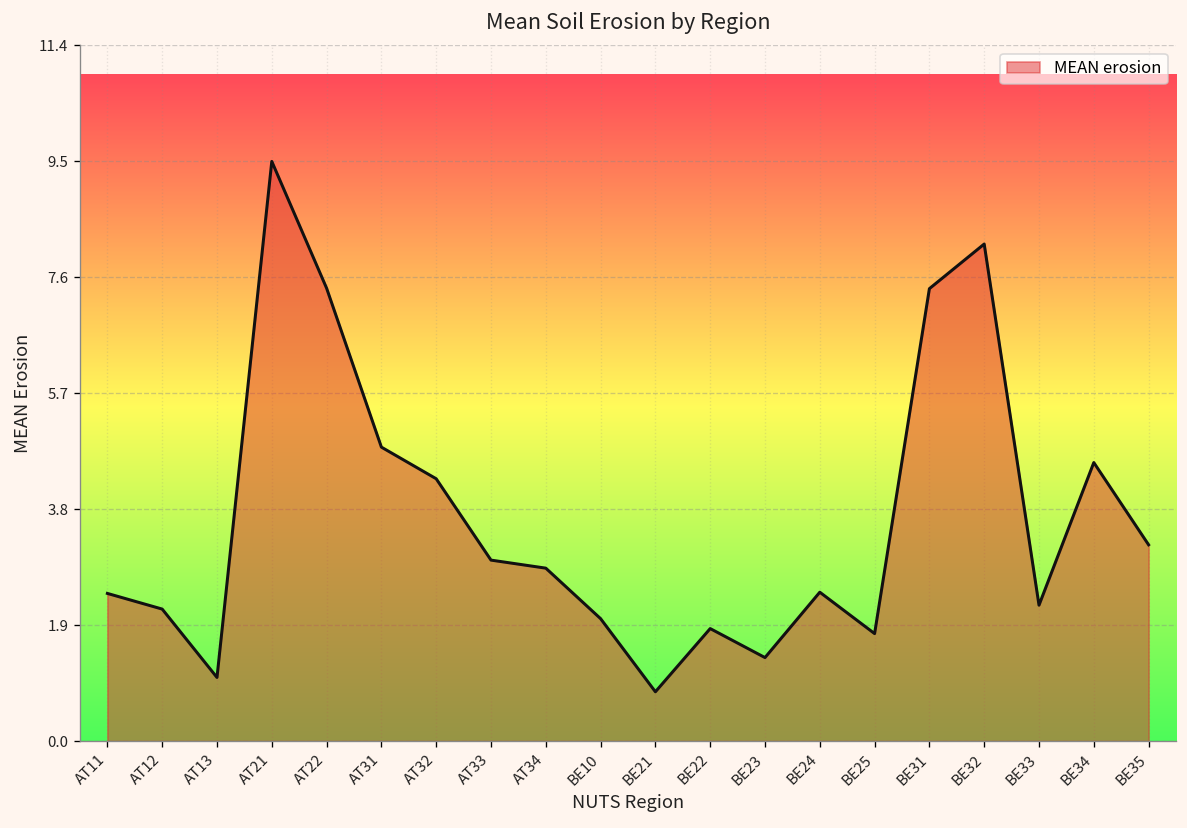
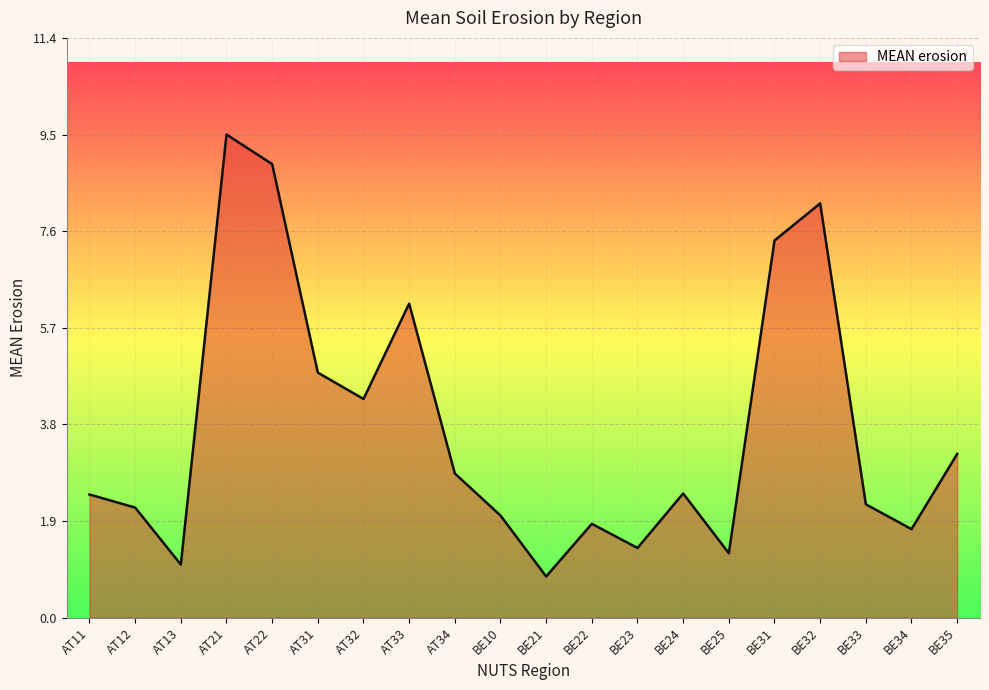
AT22: 7.4 -> 8.9
AT33: 3.0 -> 6.2
BE25: 1.8 -> 1.3
BE34: 4.6 -> 1.7
